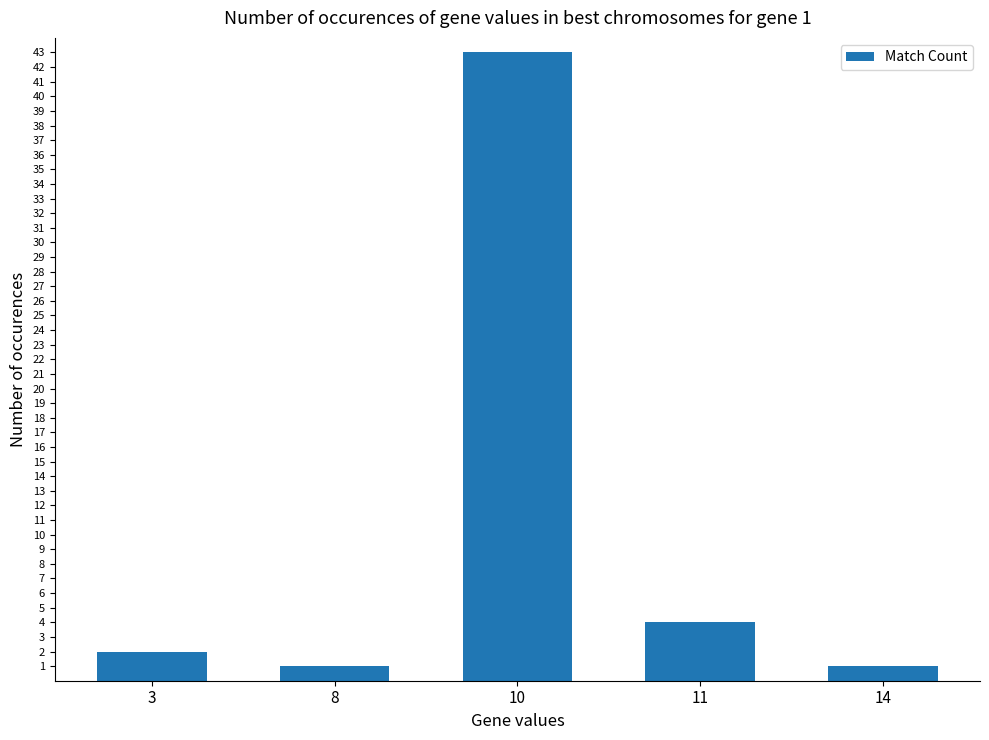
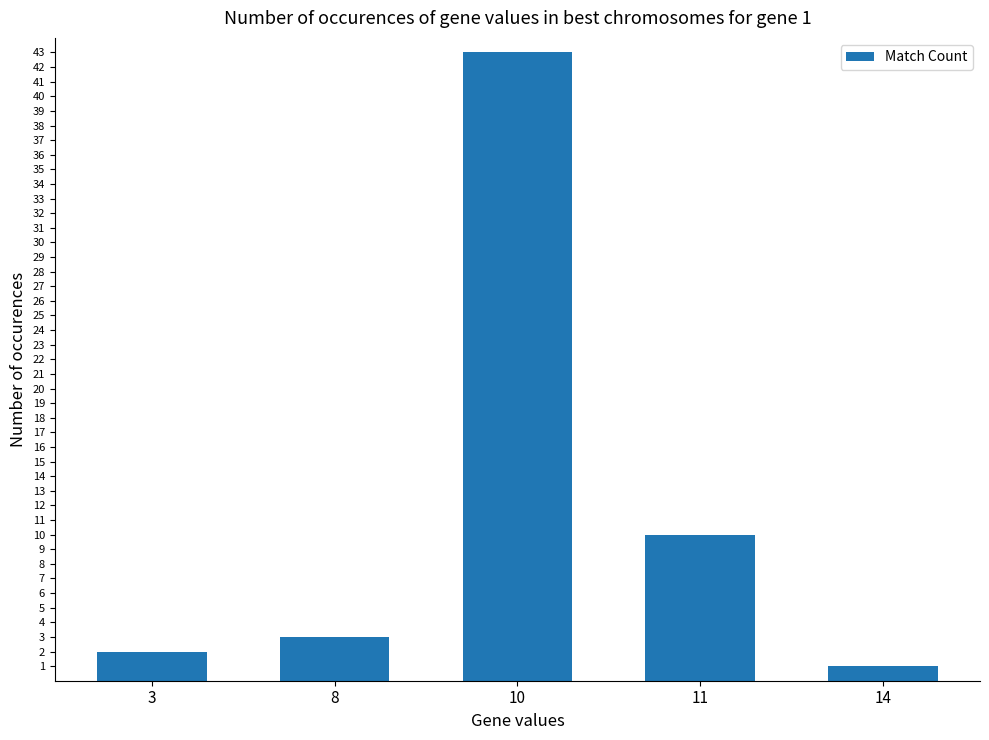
8: 1 -> 3
11: 4 -> 10
